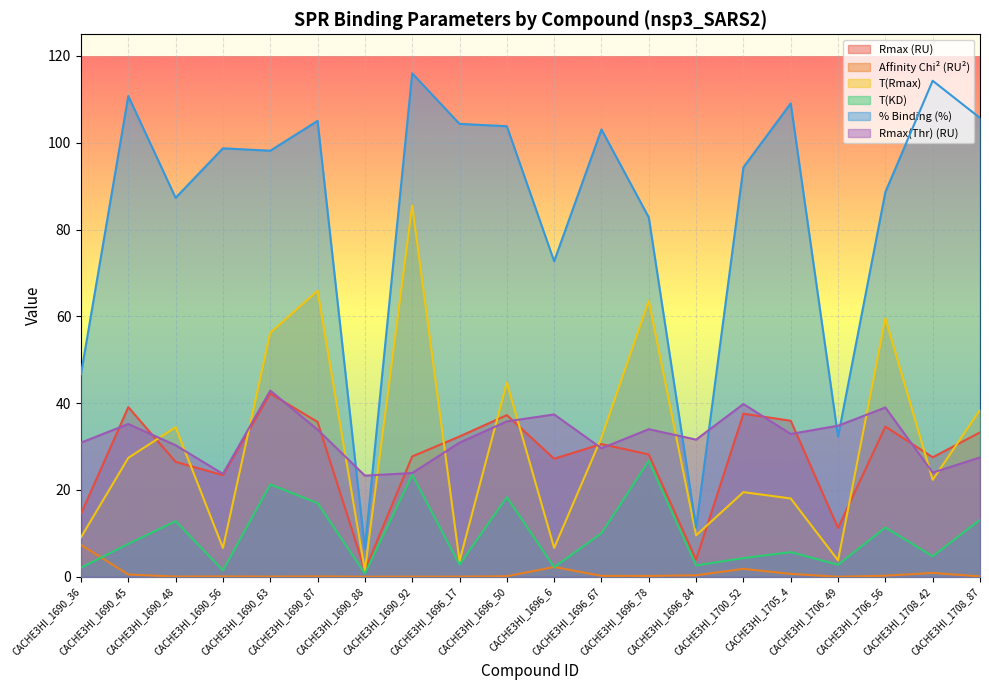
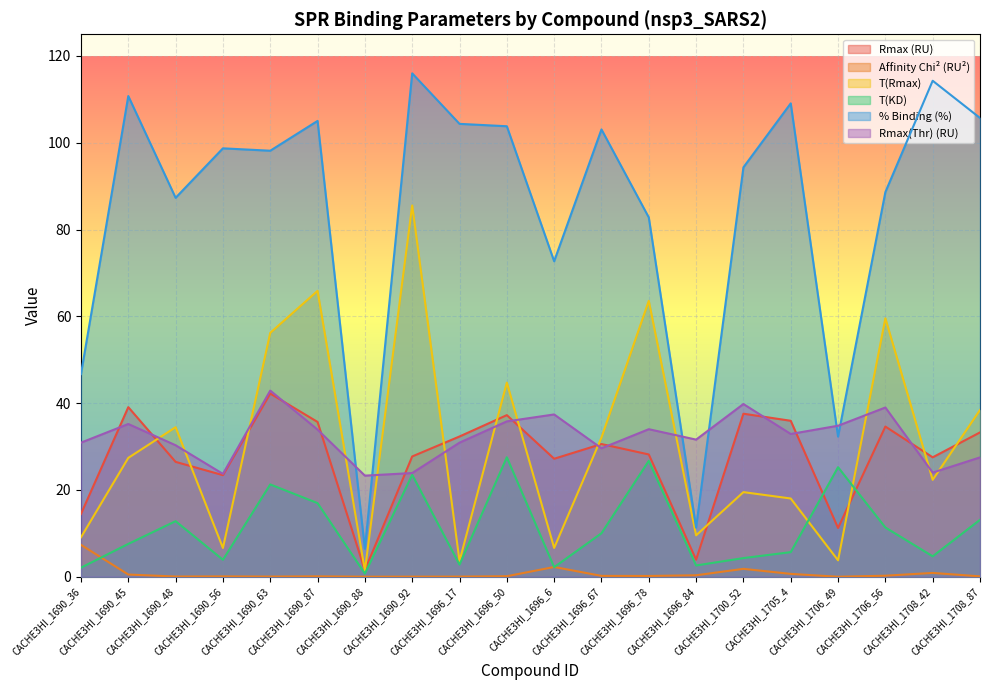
T(KD), CACHE3HI_1690_56: 1 -> 4
T(KD), CACHE3HI_1696_50: 18 -> 28
T(KD), CACHE3HI_1706_49: 3 -> 25
